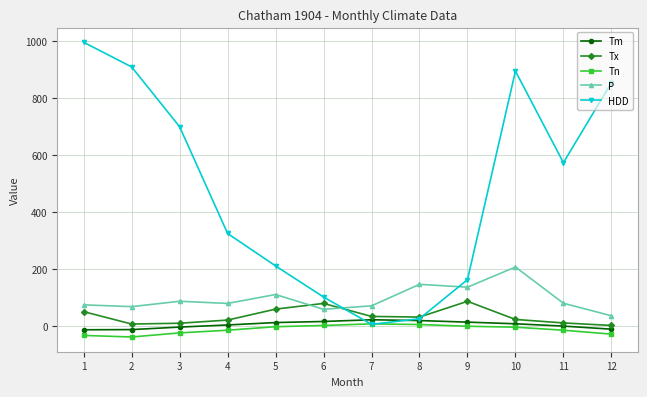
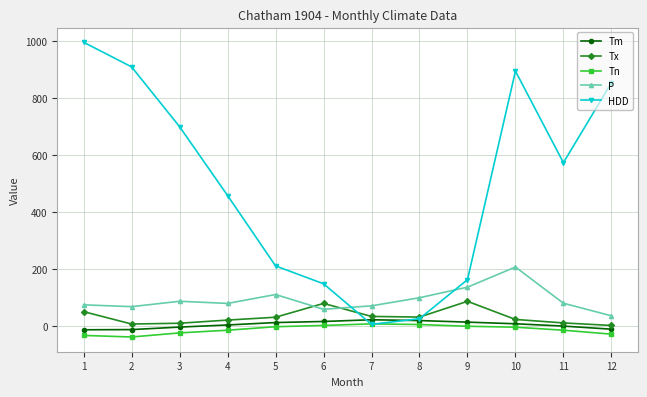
HDD, 4: 320 -> 460
Tx, 5: 60 -> 30
HDD, 6: 100 -> 150
P, 8: 150 -> 100
